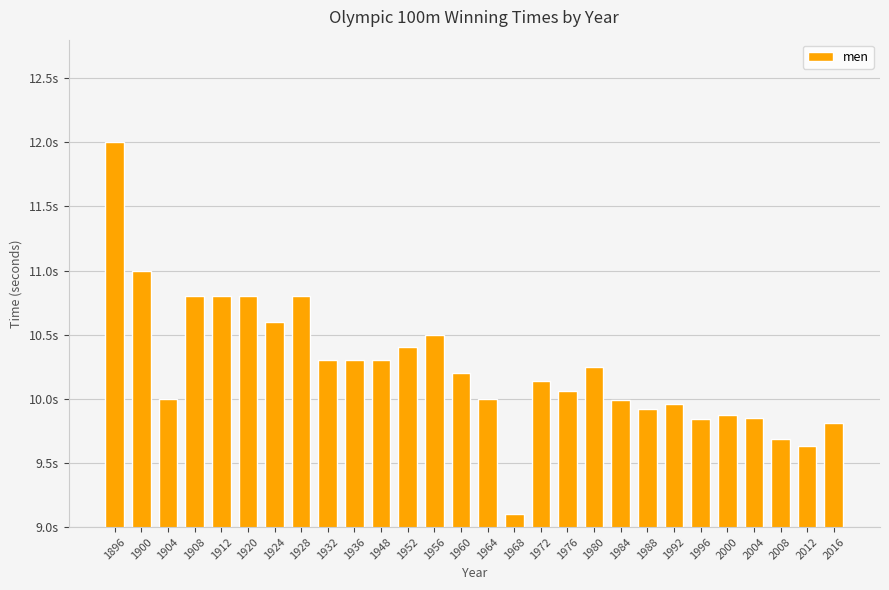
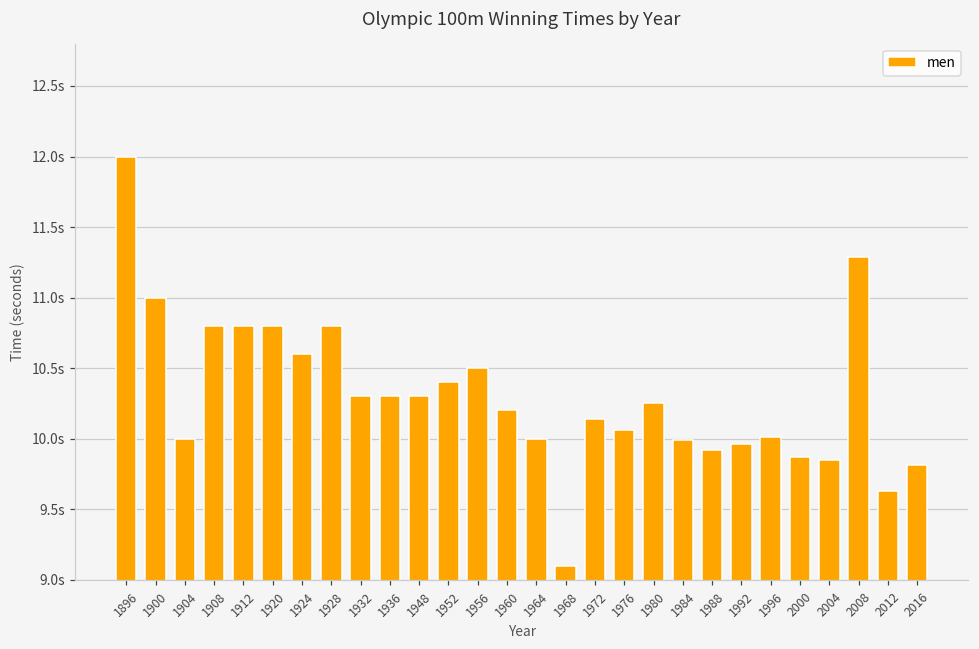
1996: 9.84s -> 10.01s
2008: 9.69s -> 11.29s
